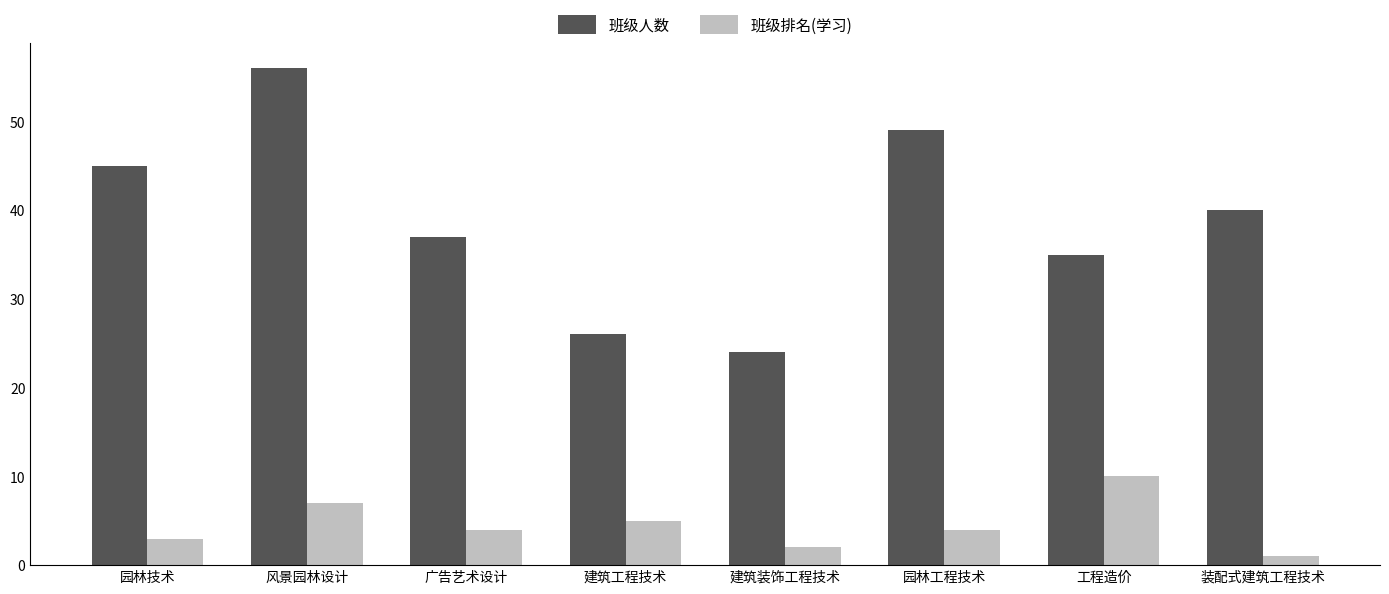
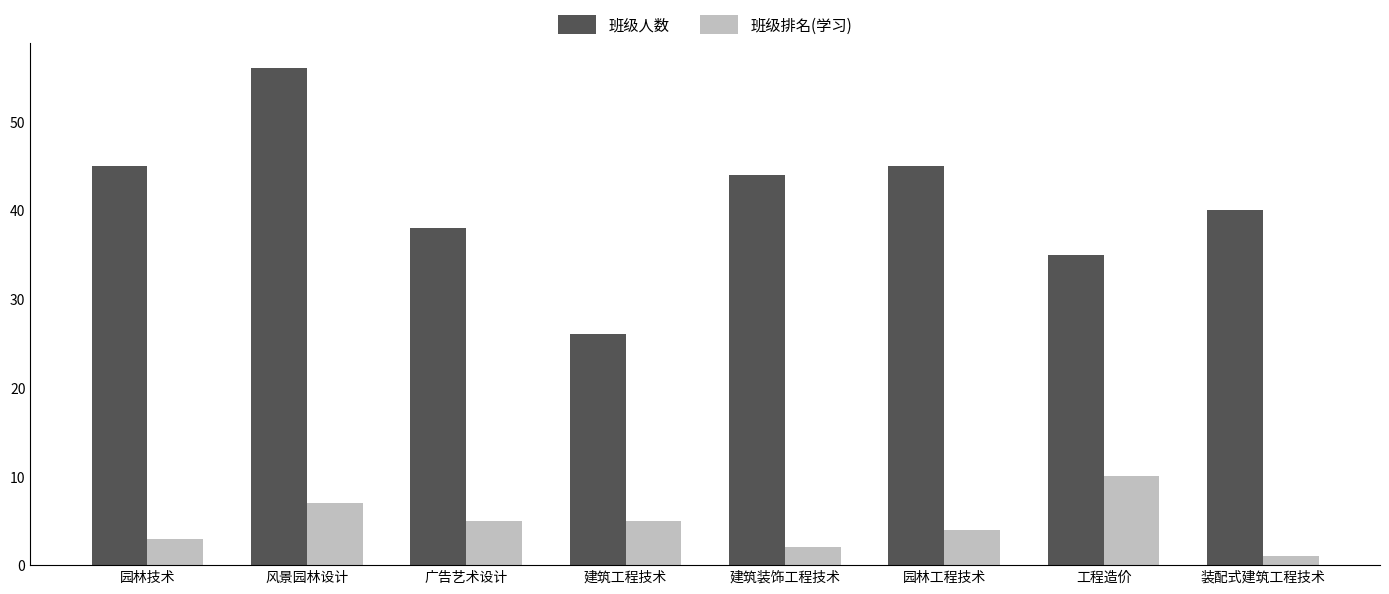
班级人数, 广告艺术设计: 37 -> 38
班级排名(学习), 广告艺术设计: 4 -> 5
班级人数, 建筑装饰工程技术: 24 -> 44
班级人数, 园林工程技术: 49 -> 45
